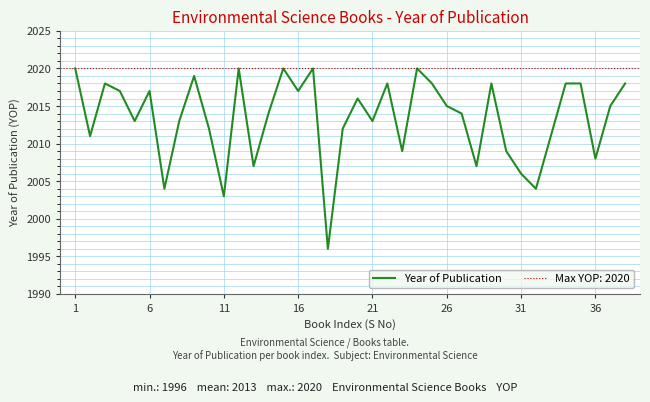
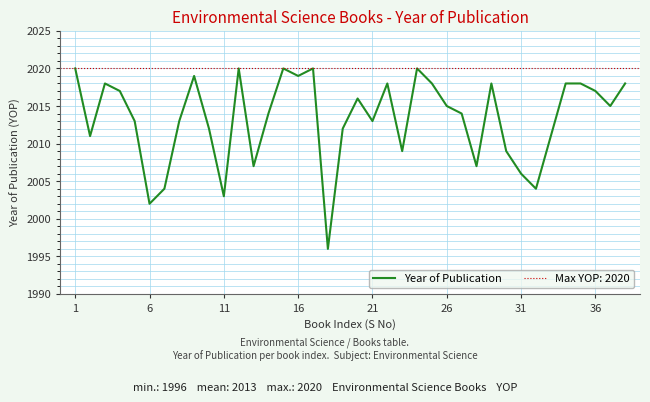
6: 2017 -> 2002
16: 2017 -> 2019
36: 2008 -> 2017
